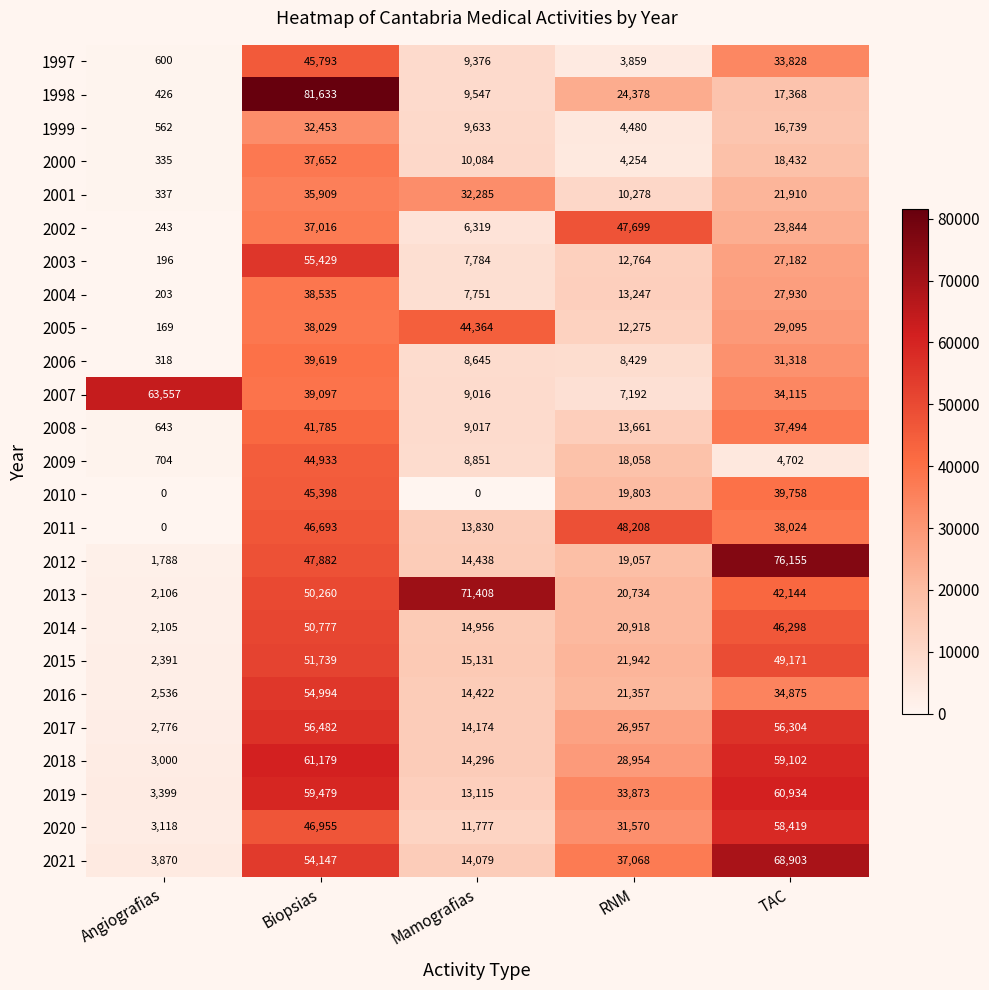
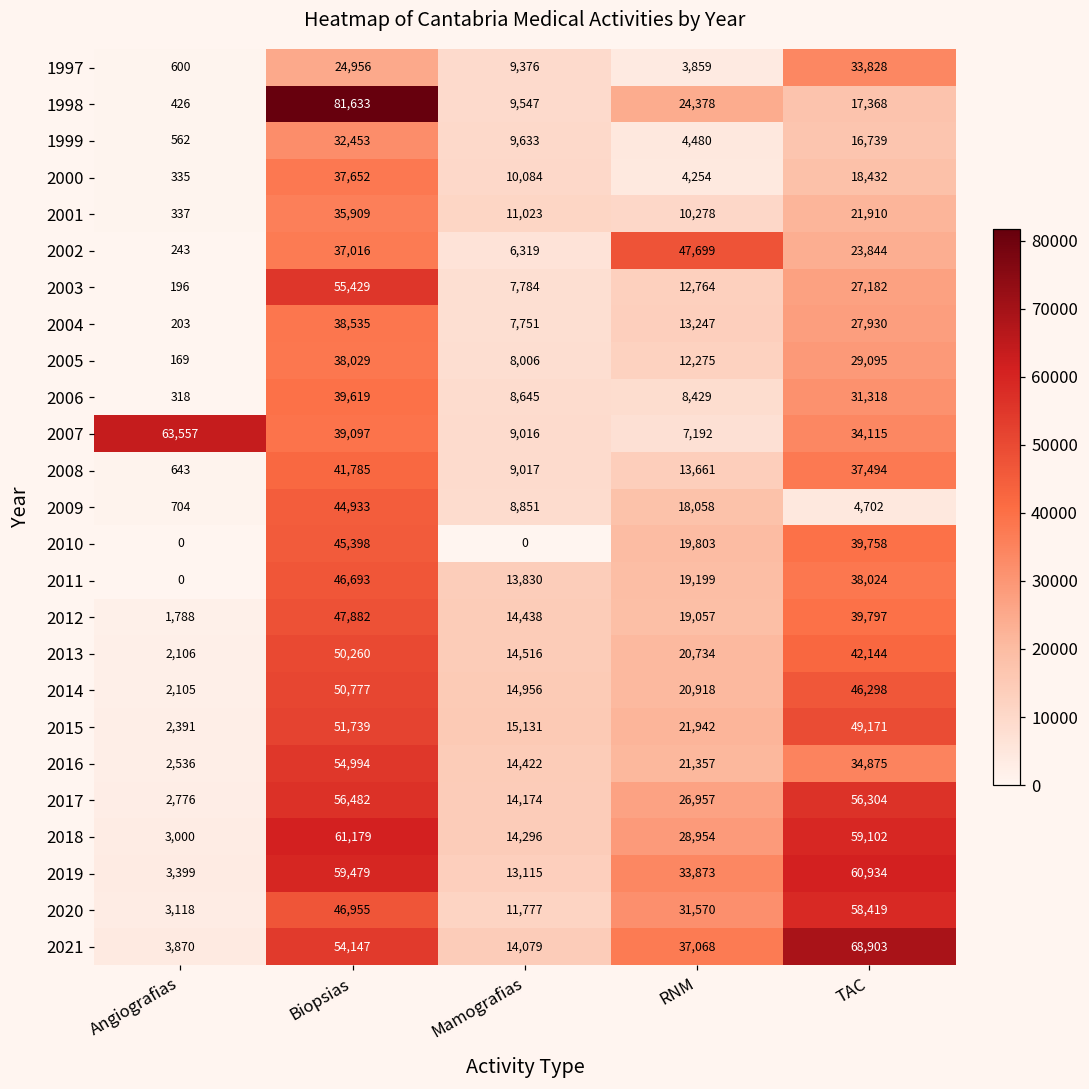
1997, Biopsias: 45,793 -> 24,956
2001, Mamografias: 32,285 -> 11,023
2005, Mamografias: 44,364 -> 8,006
2011, RNM: 48,208 -> 19,199
2012, TAC: 76,155 -> 39,797
2013, Mamografias: 71,408 -> 14,516
